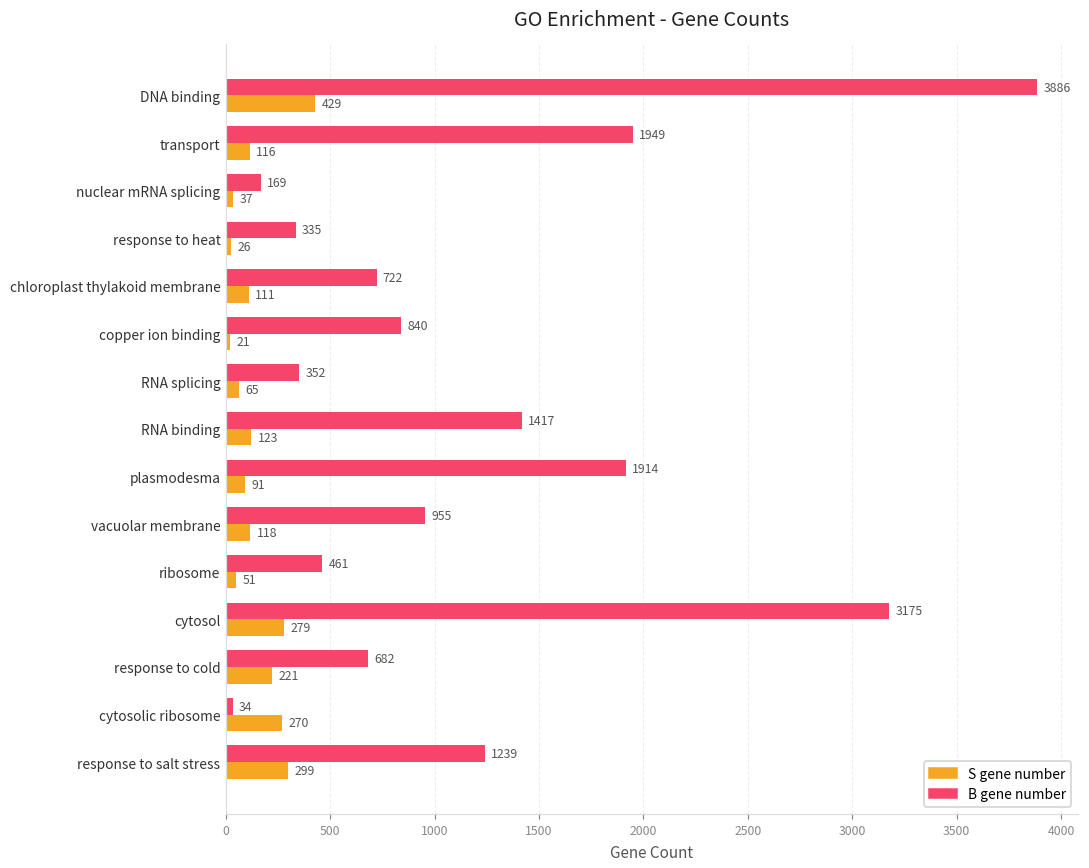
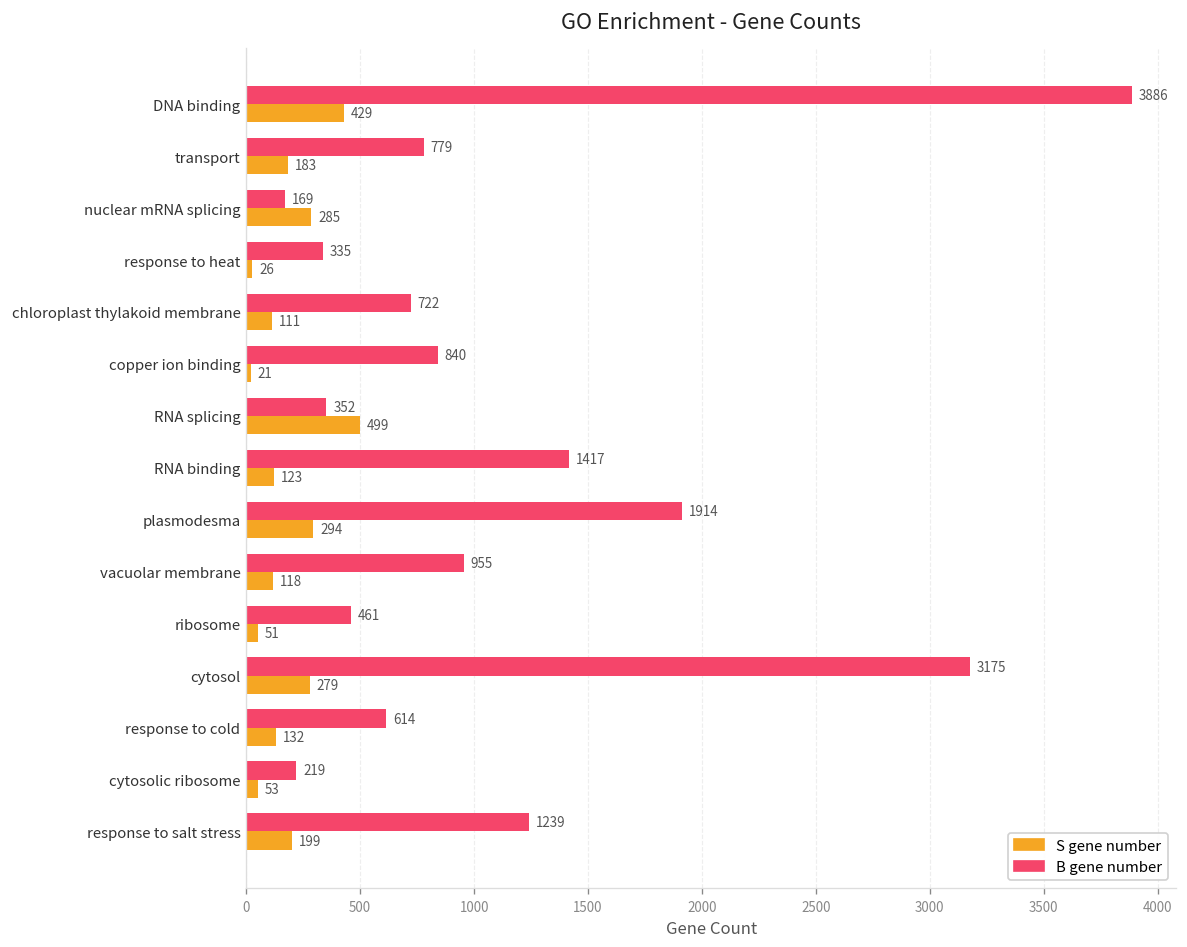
B gene number, transport: 1949 -> 779
S gene number, transport: 116 -> 183
S gene number, nuclear mRNA splicing: 37 -> 285
S gene number, RNA splicing: 65 -> 499
S gene number, plasmodesma: 91 -> 294
B gene number, response to cold: 682 -> 614
S gene number, response to cold: 221 -> 132
B gene number, cytosolic ribosome: 34 -> 219
S gene number, cytosolic ribosome: 270 -> 53
S gene number, response to salt stress: 299 -> 199
